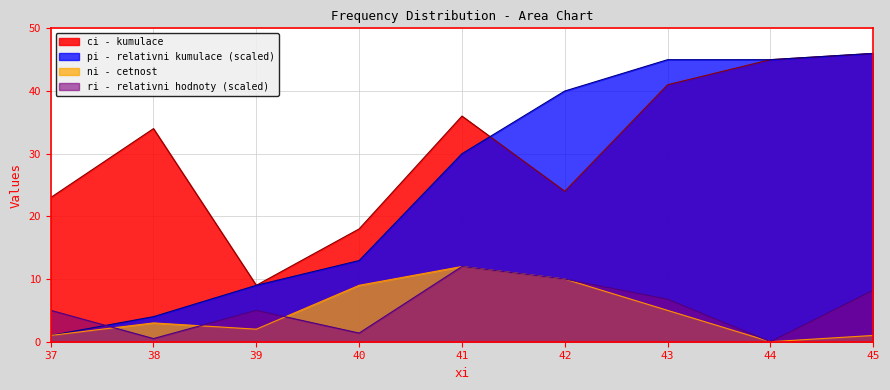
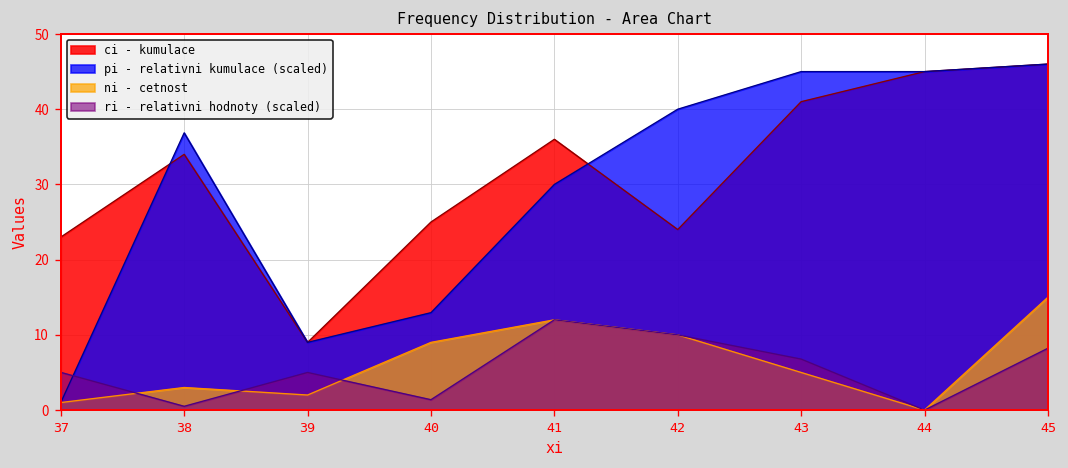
pi - relativni kumulace (scaled), 38: 4 -> 37
ci - kumulace, 40: 18 -> 25
ni - cetnost, 45: 1 -> 15
